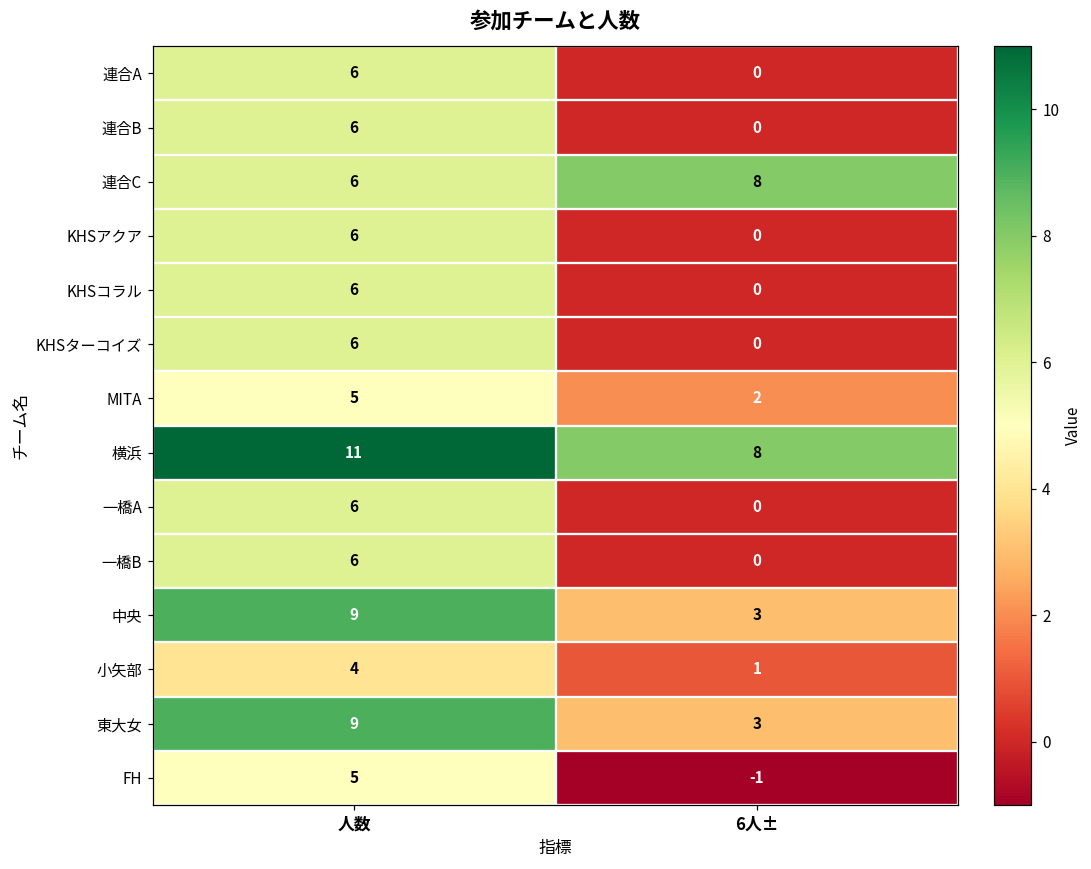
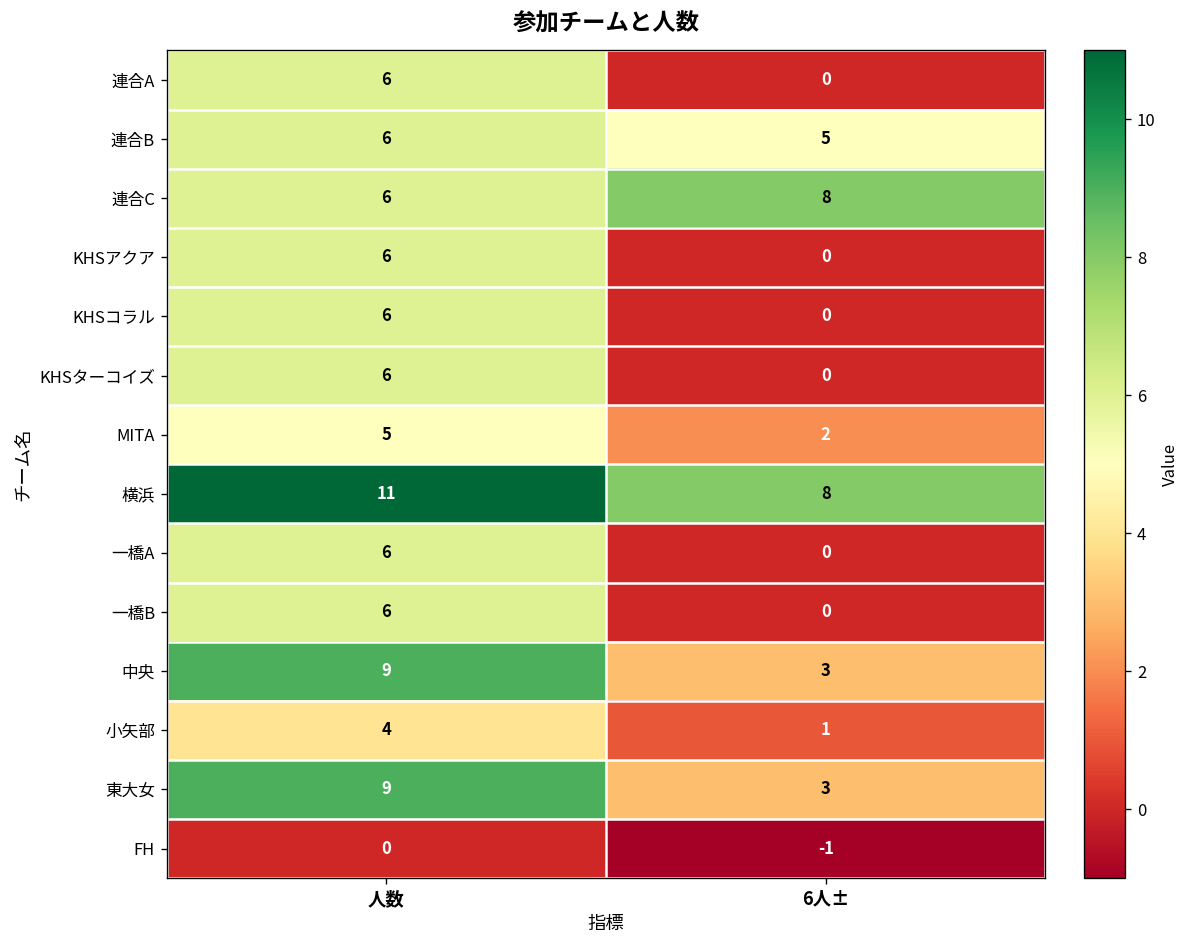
連合B, 6人±: 0 -> 5
FH, 人数: 5 -> 0
